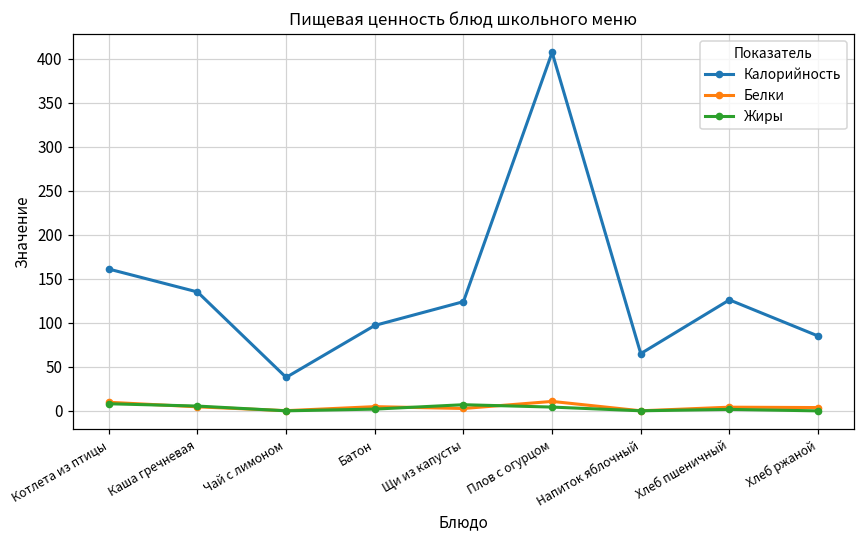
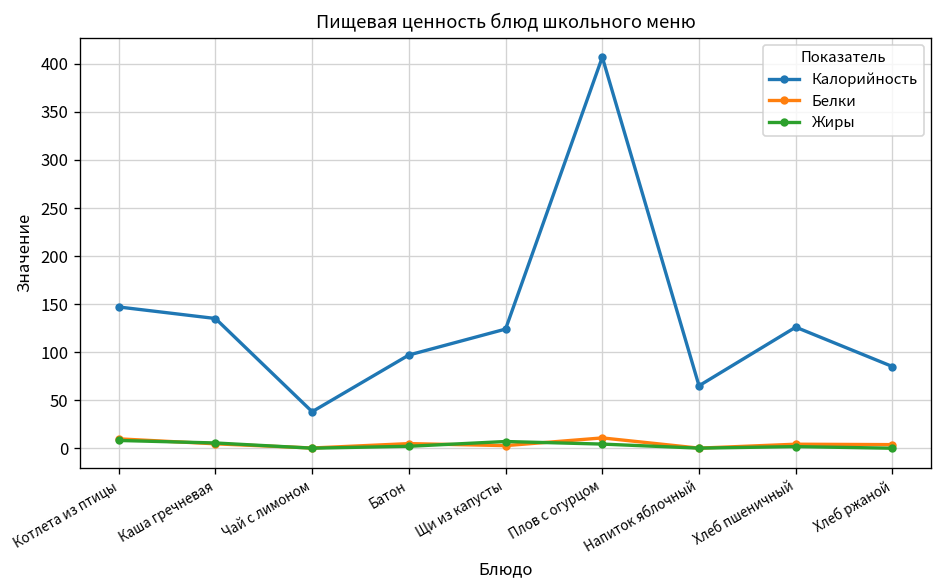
Калорийность, Котлета из птицы: 160 -> 150
